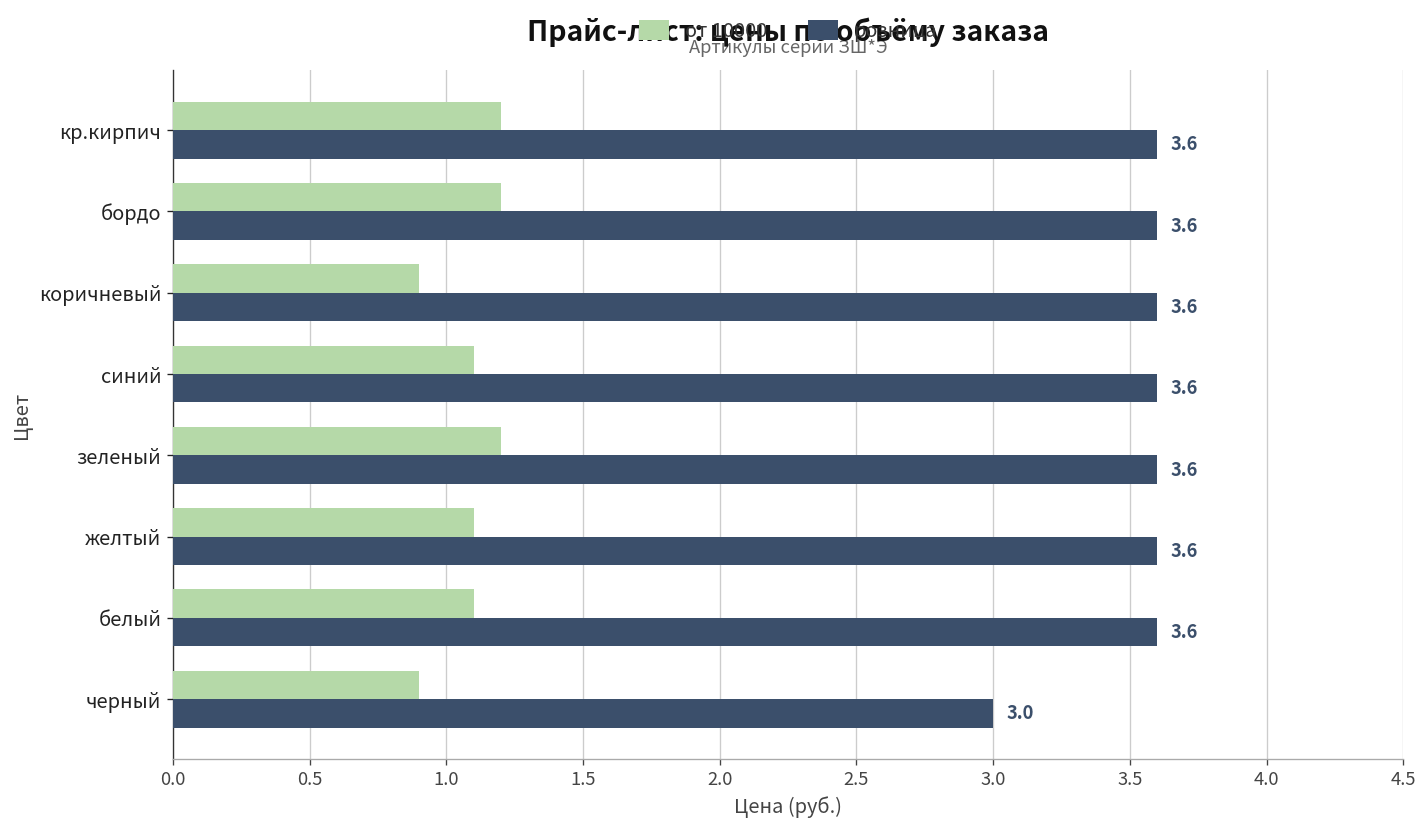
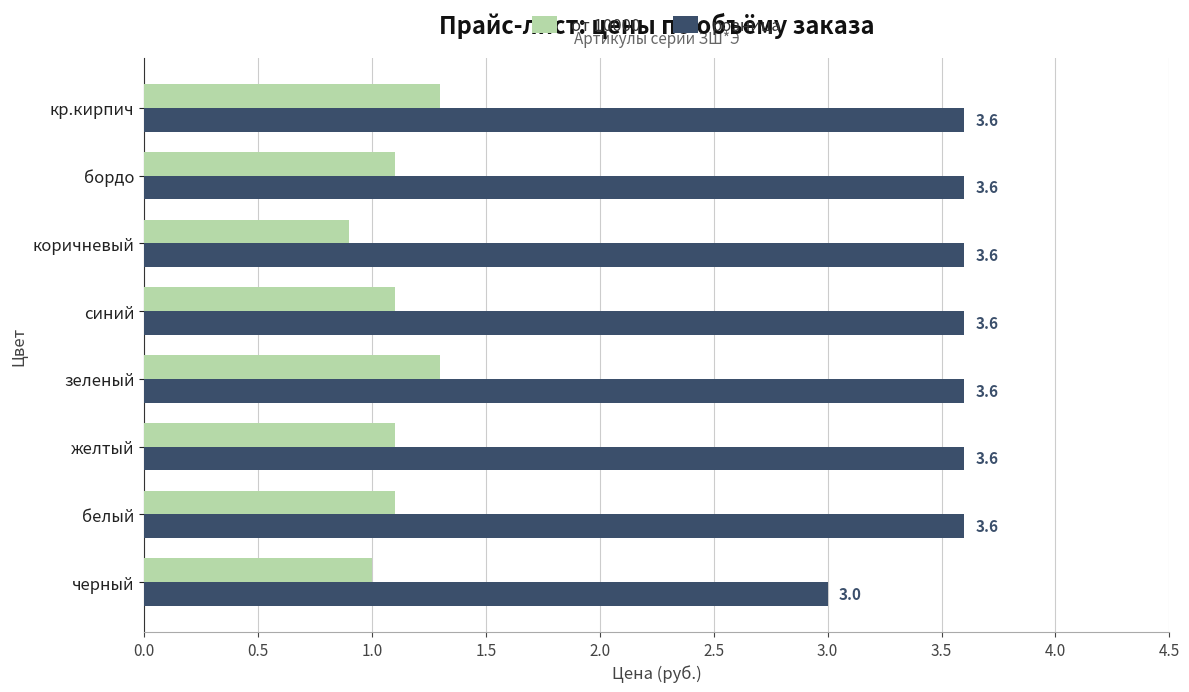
от 10000, кр.кирпич: 1.2 -> 1.3
от 10000, бордо: 1.2 -> 1.1
от 10000, зеленый: 1.2 -> 1.3
от 10000, черный: 0.9 -> 1.0
